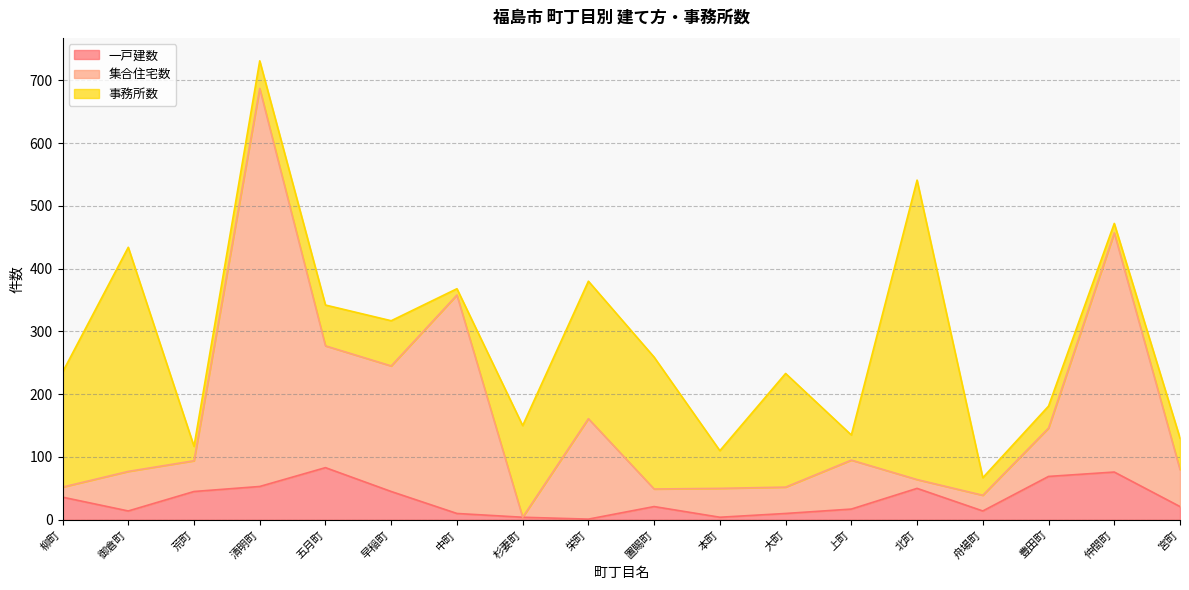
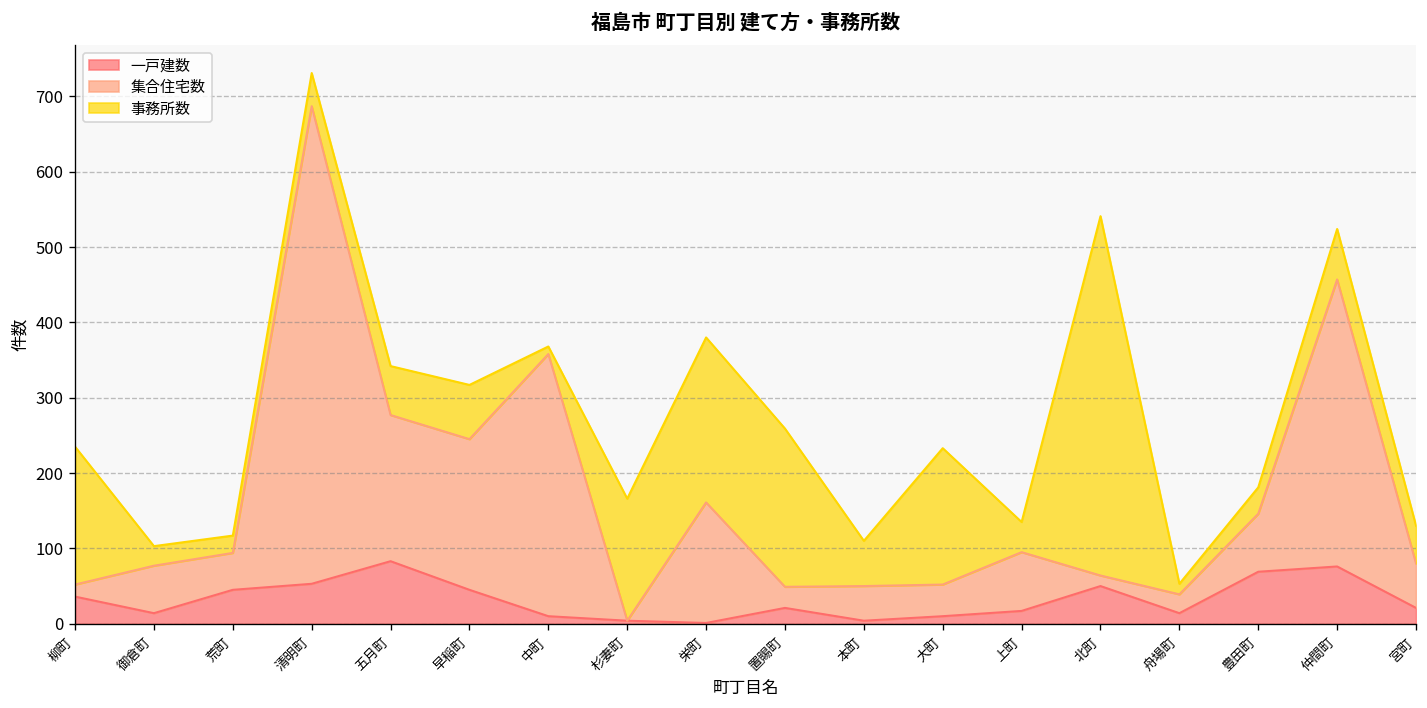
事務所数, 御倉町: 360 -> 30
事務所数, 杉妻町: 150 -> 160
事務所数, 舟場町: 30 -> 10
事務所数, 仲間町: 20 -> 70
